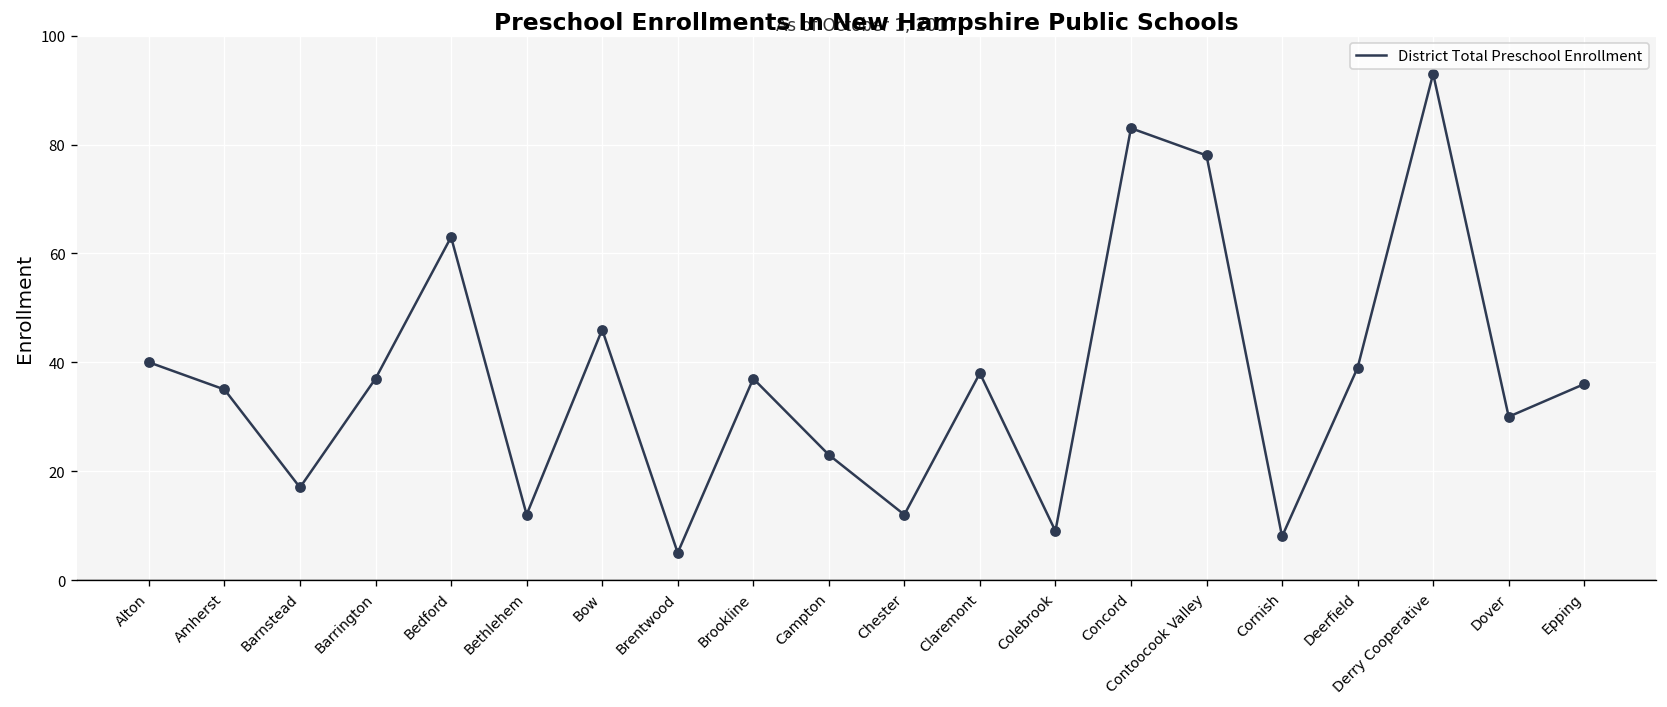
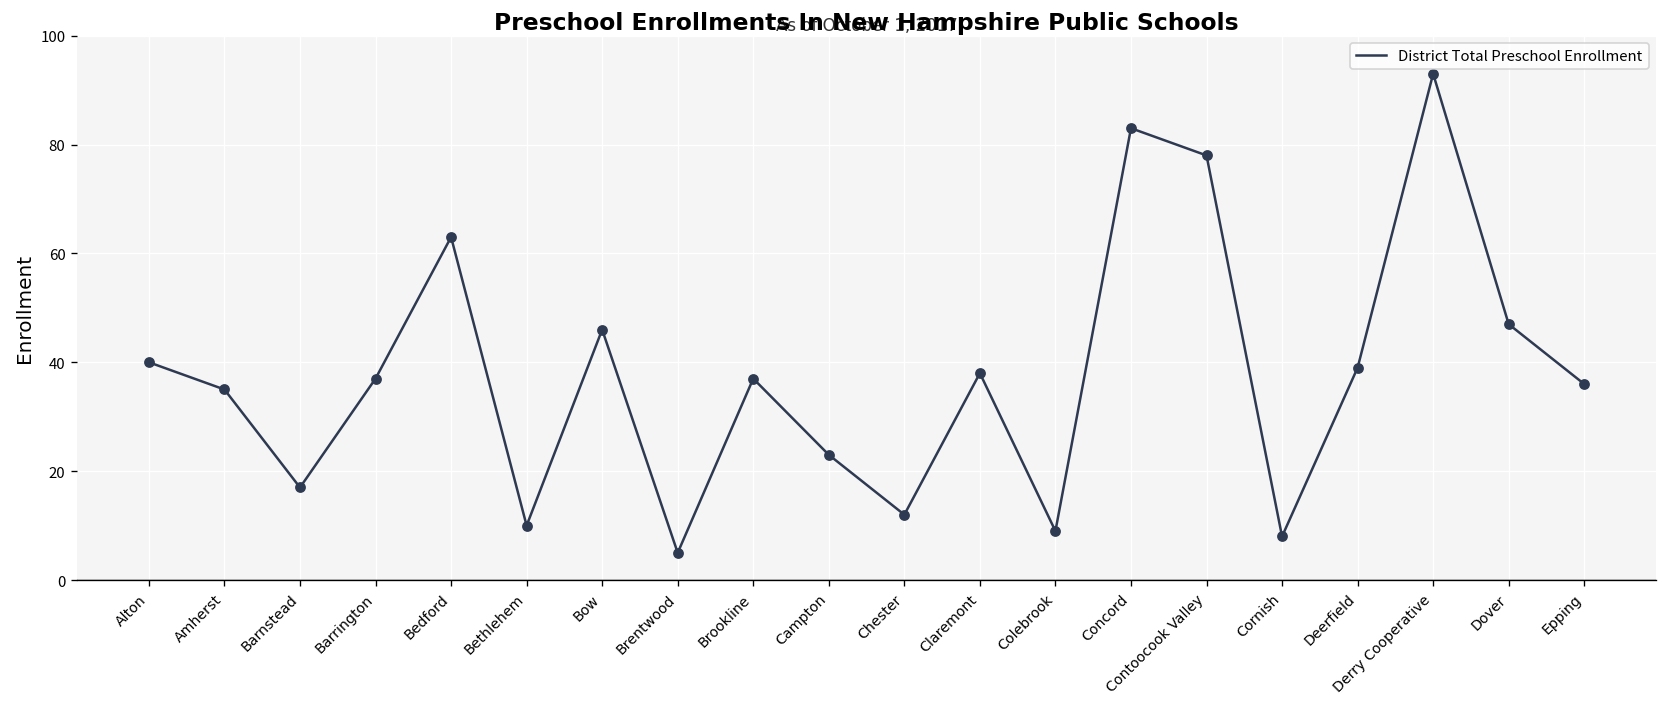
Bethlehem: 12 -> 10
Dover: 30 -> 47
